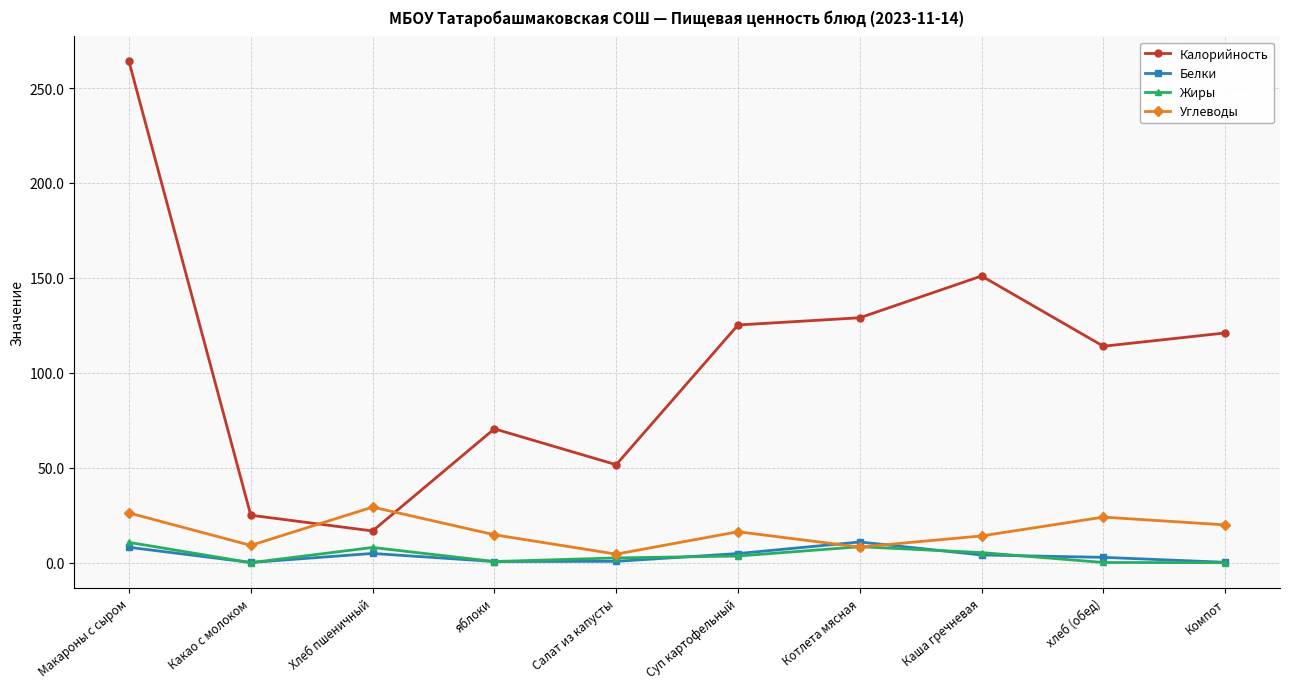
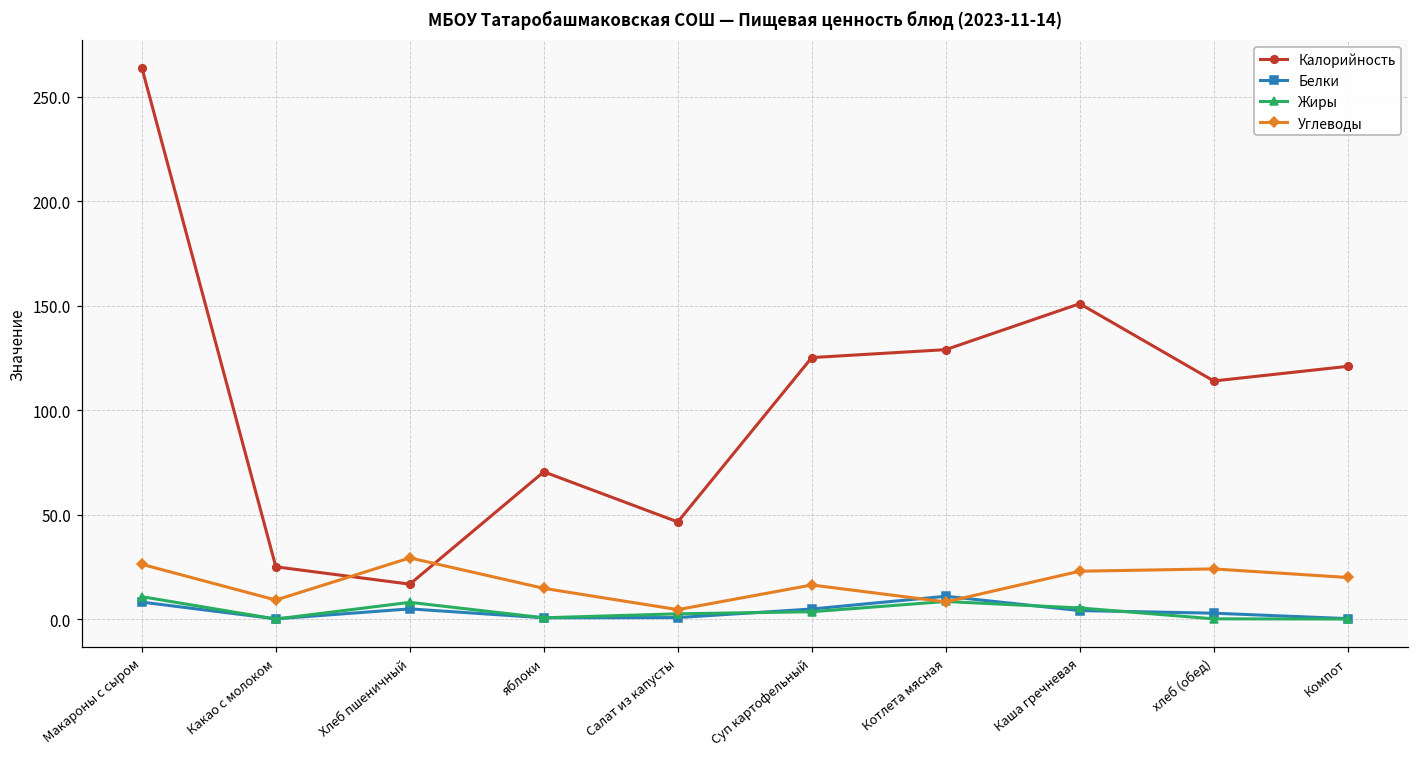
Калорийность, Салат из капусты: 52 -> 47
Углеводы, Каша гречневая: 14 -> 23
